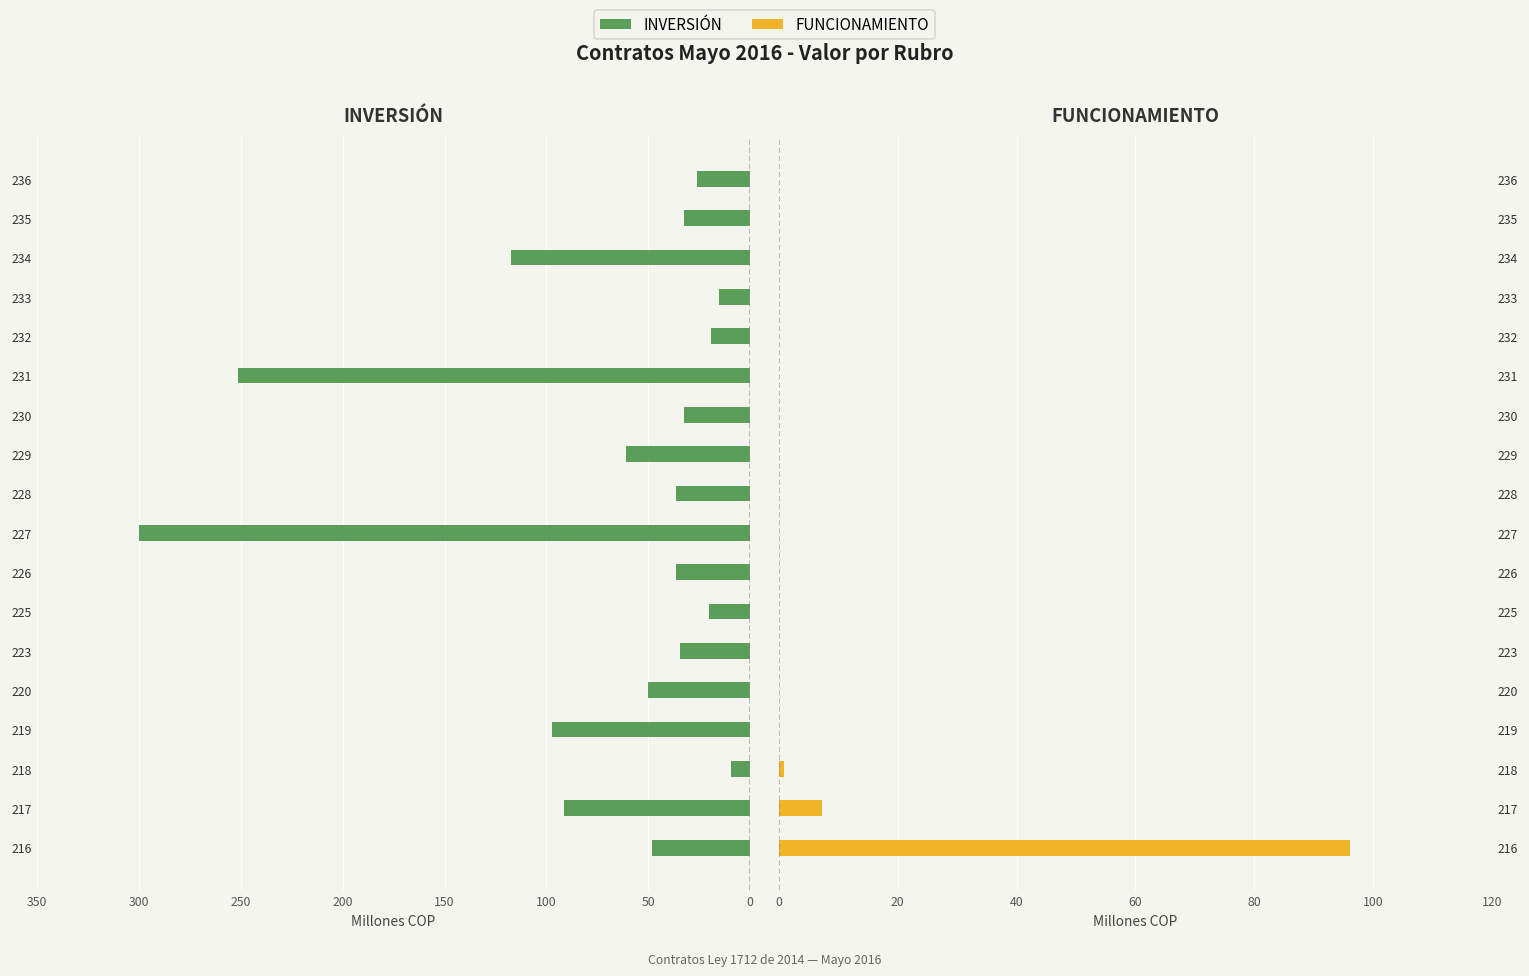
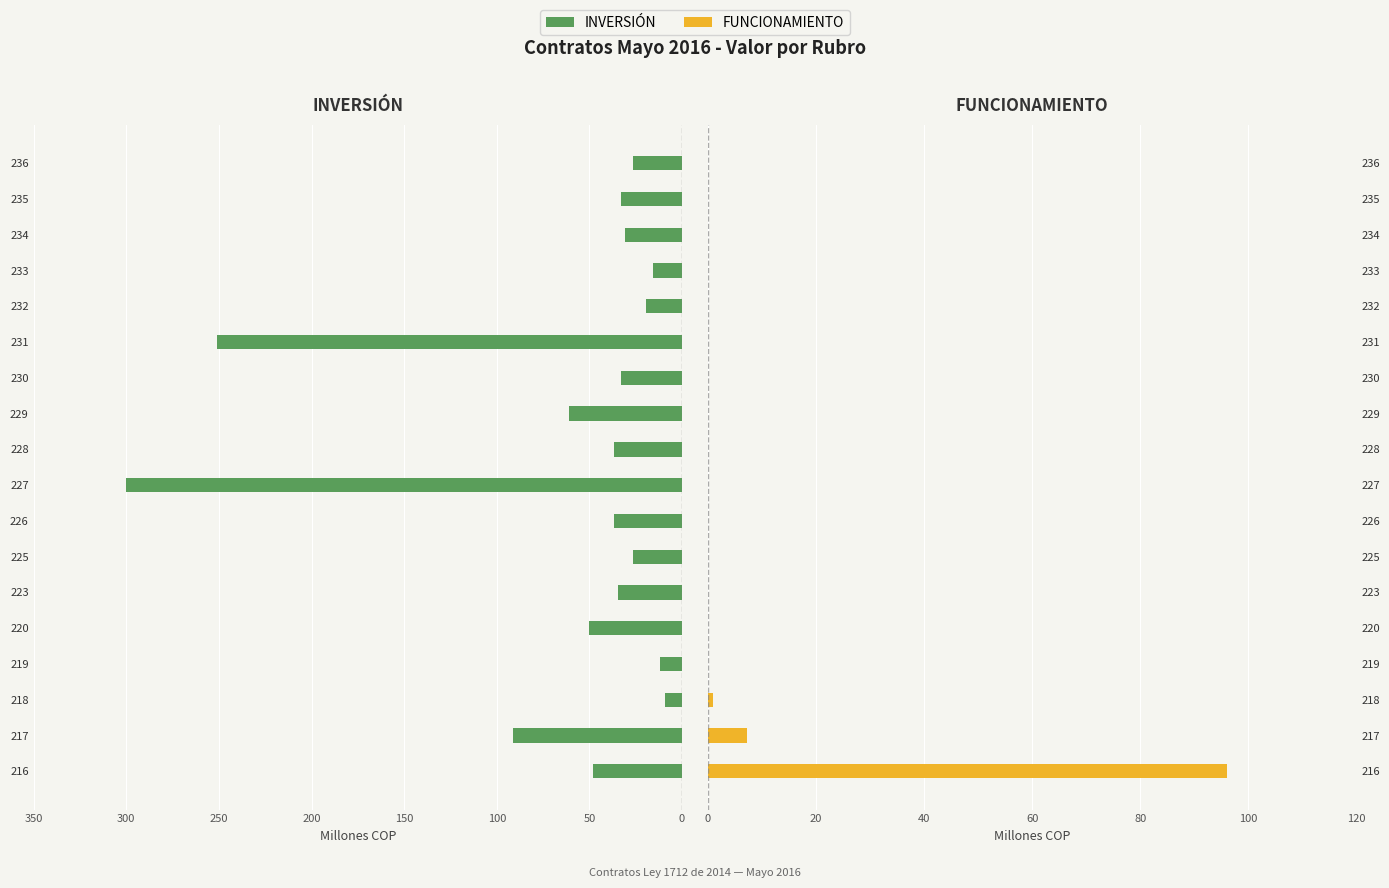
INVERSIÓN, 234: 117 -> 31
INVERSIÓN, 225: 20 -> 26
INVERSIÓN, 219: 97 -> 12
